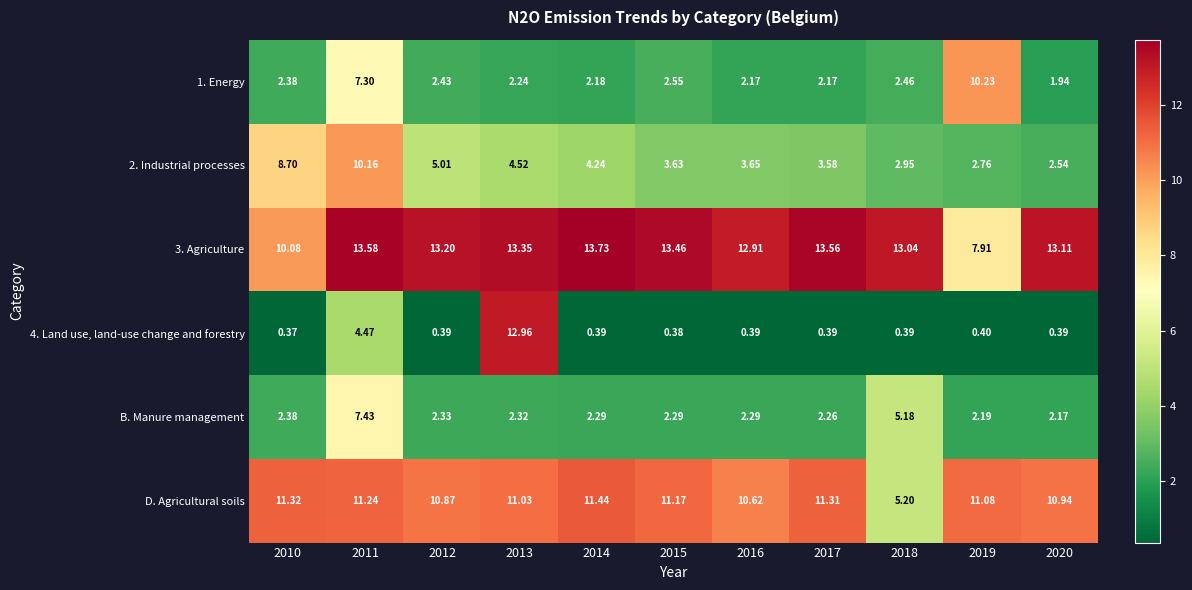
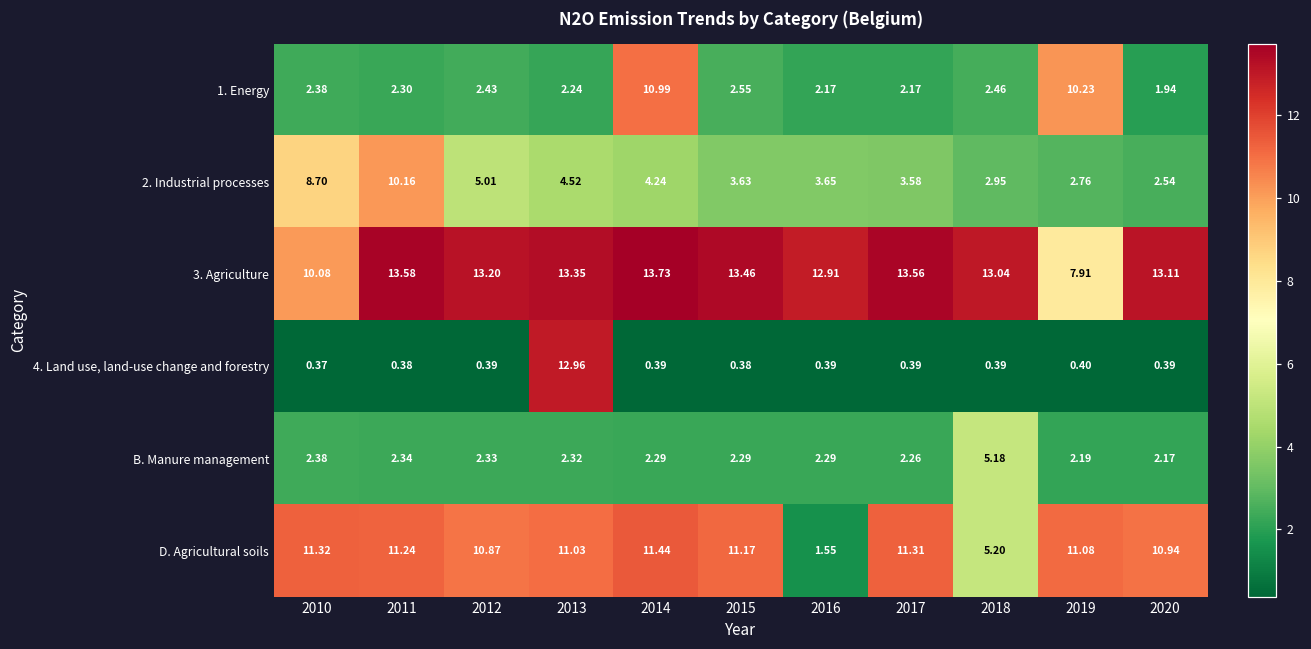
1. Energy, 2011: 7.30 -> 2.30
1. Energy, 2014: 2.18 -> 10.99
4. Land use, land-use change and forestry, 2011: 4.47 -> 0.38
B. Manure management, 2011: 7.43 -> 2.34
D. Agricultural soils, 2016: 10.62 -> 1.55
